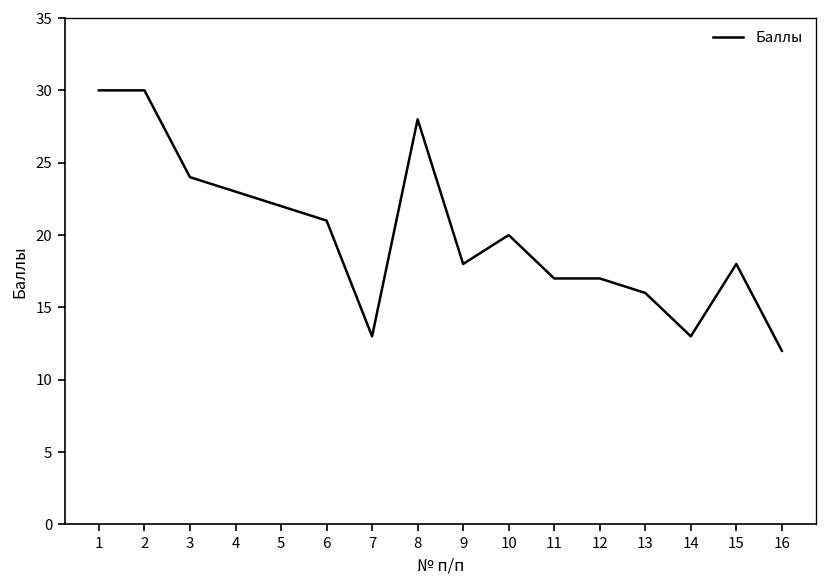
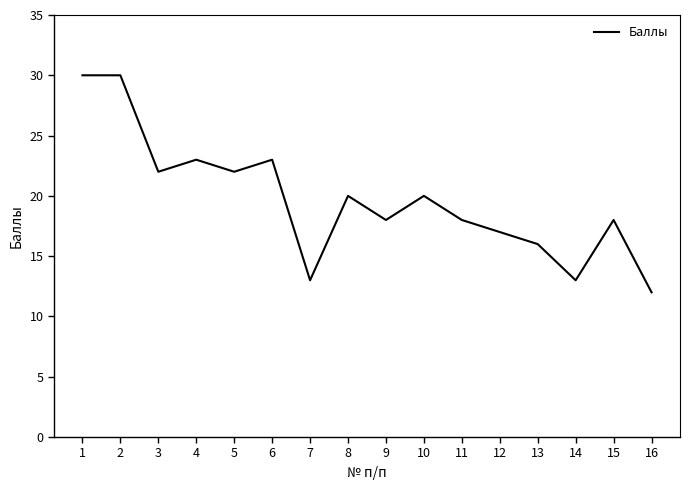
3: 24 -> 22
6: 21 -> 23
8: 28 -> 20
11: 17 -> 18
